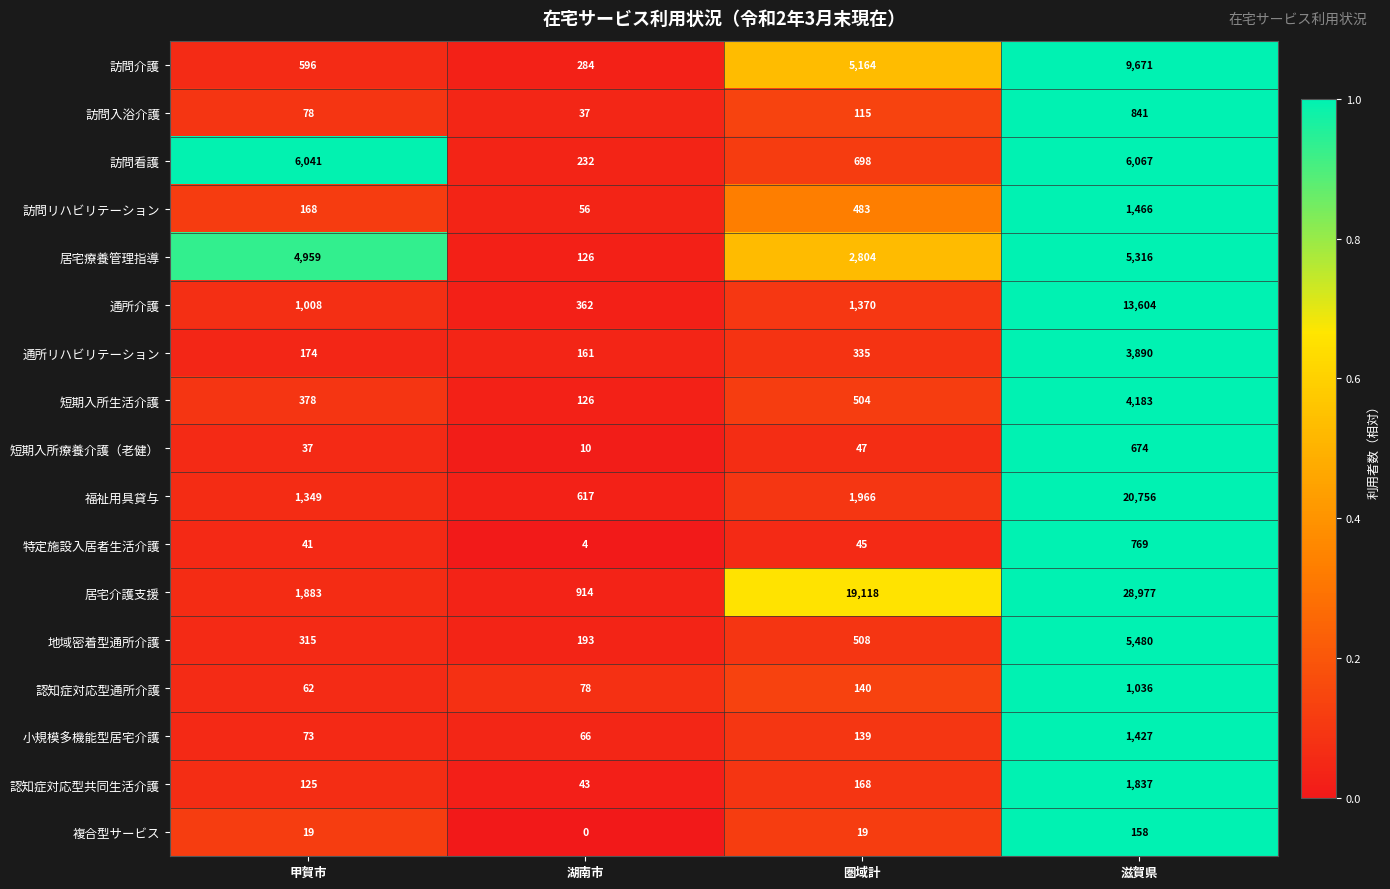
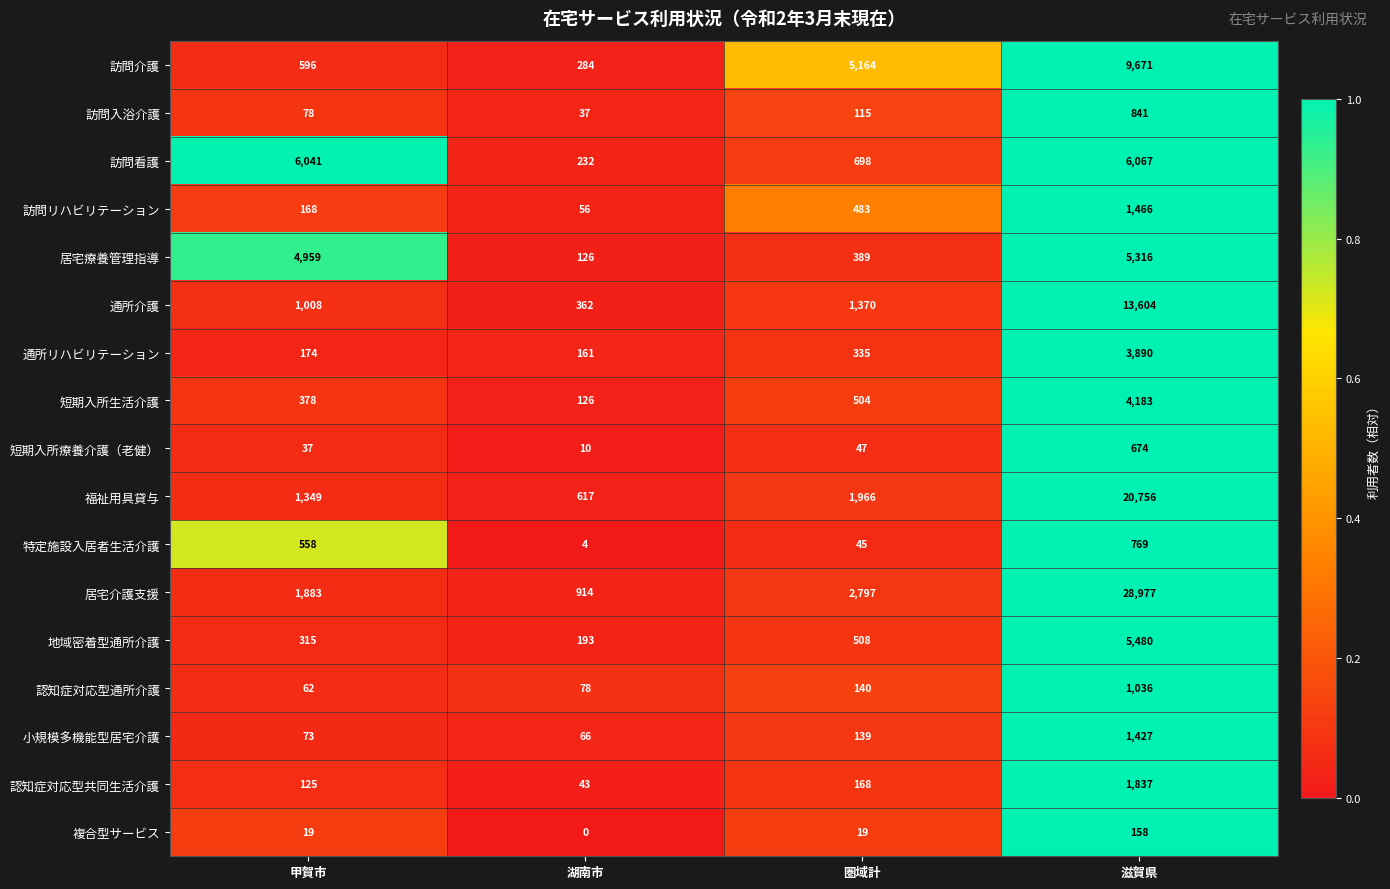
居宅療養管理指導, 圏域計: 2,804 -> 389
特定施設入居者生活介護, 甲賀市: 41 -> 558
居宅介護支援, 圏域計: 19,118 -> 2,797
